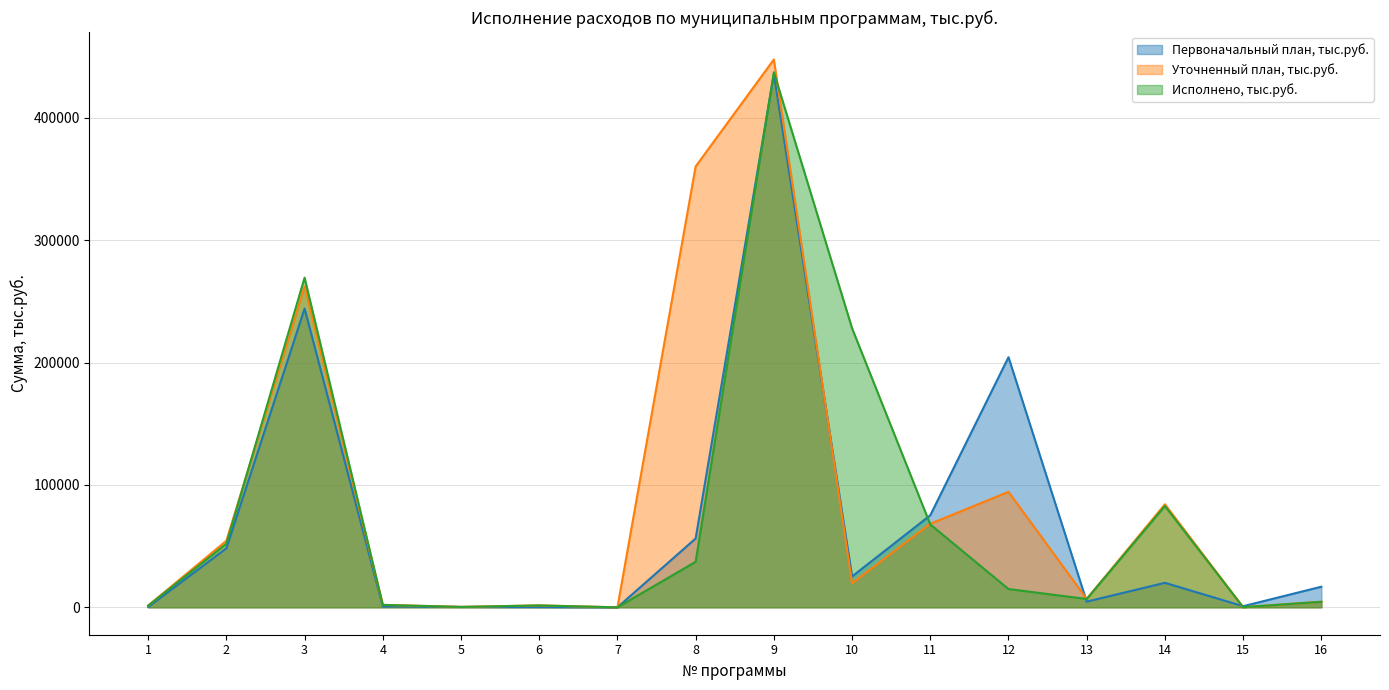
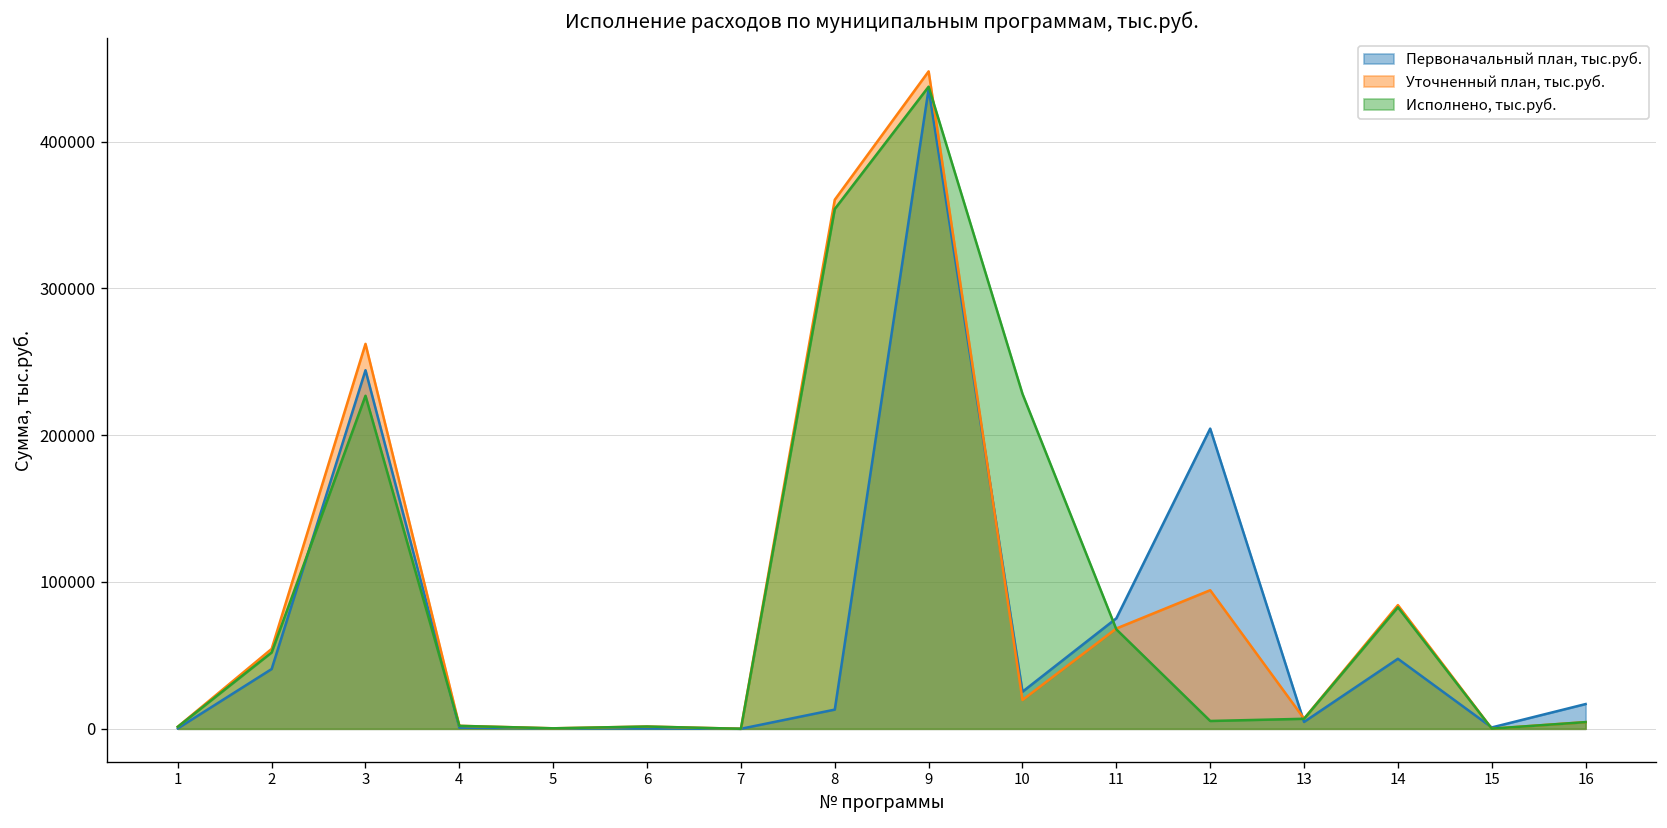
Первоначальный план, тыс.руб., 2: 48000 -> 41000
Исполнено, тыс.руб., 3: 269000 -> 227000
Первоначальный план, тыс.руб., 8: 56000 -> 13000
Исполнено, тыс.руб., 8: 37000 -> 354000
Исполнено, тыс.руб., 12: 15000 -> 5000
Первоначальный план, тыс.руб., 14: 20000 -> 48000
